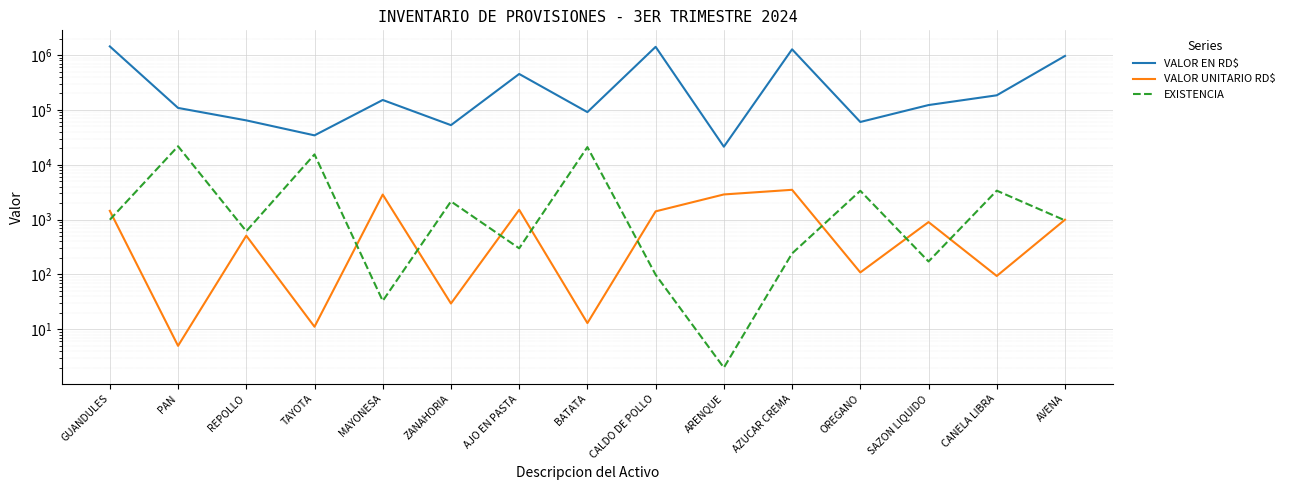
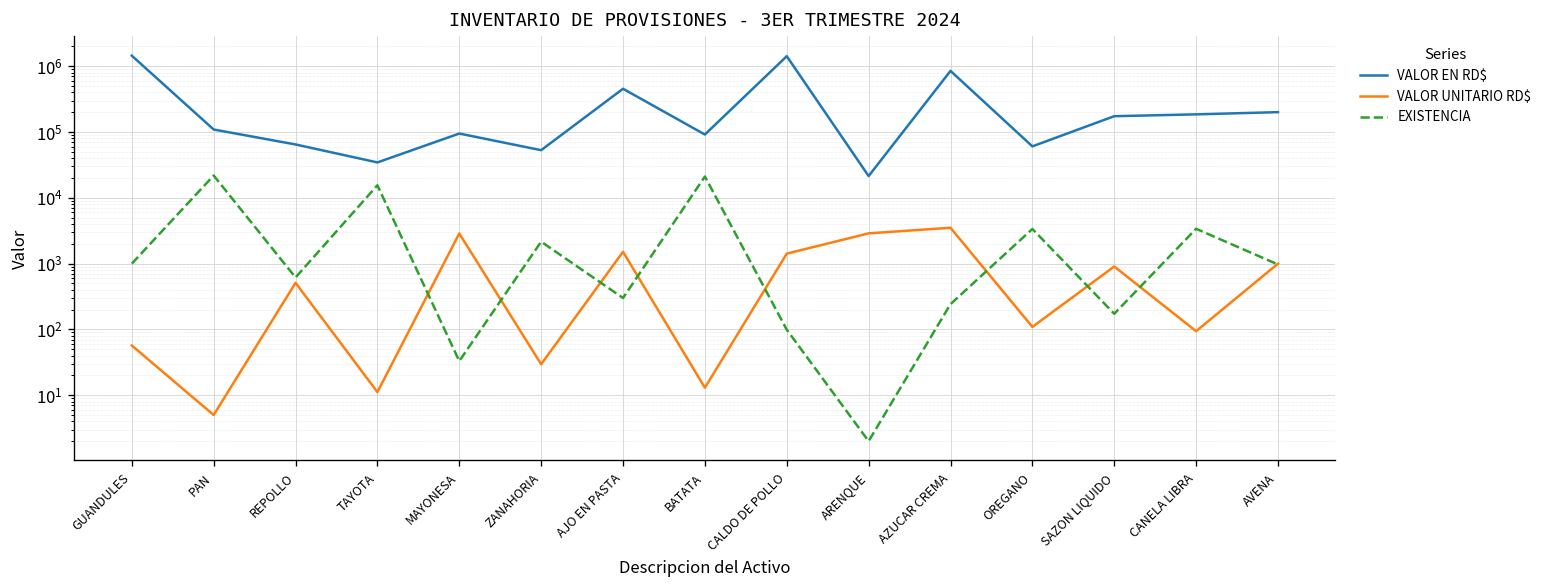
VALOR UNITARIO RD$, GUANDULES: 1400 -> 60
VALOR EN RD$, MAYONESA: 150000 -> 90000
VALOR EN RD$, AZUCAR CREMA: 1300000 -> 800000
VALOR EN RD$, SAZON LIQUIDO: 120000 -> 170000
VALOR EN RD$, AVENA: 1000000 -> 200000
